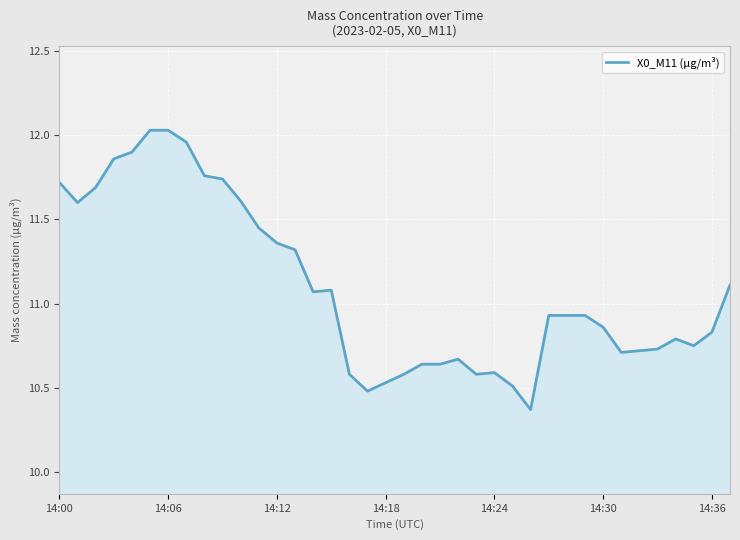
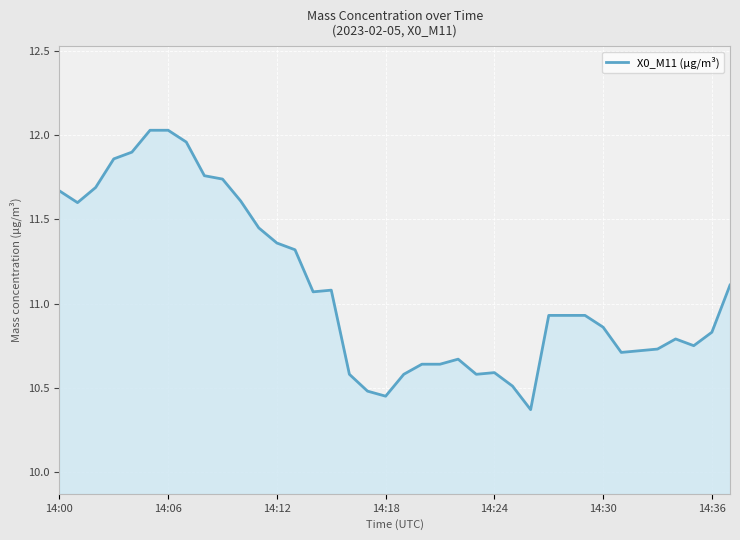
14:00: 11.72 -> 11.67
14:18: 10.53 -> 10.45
